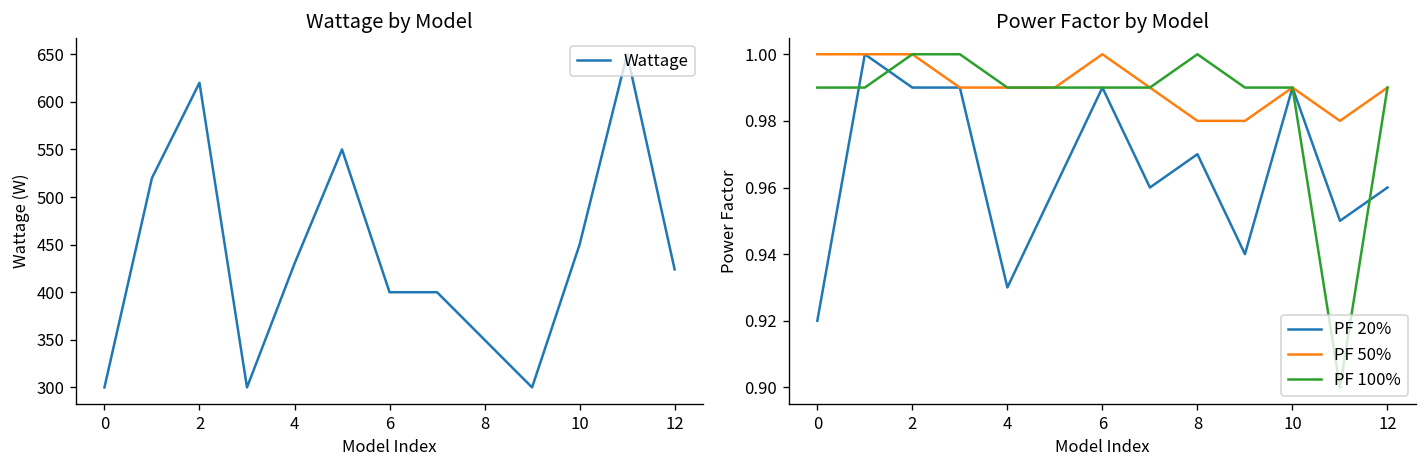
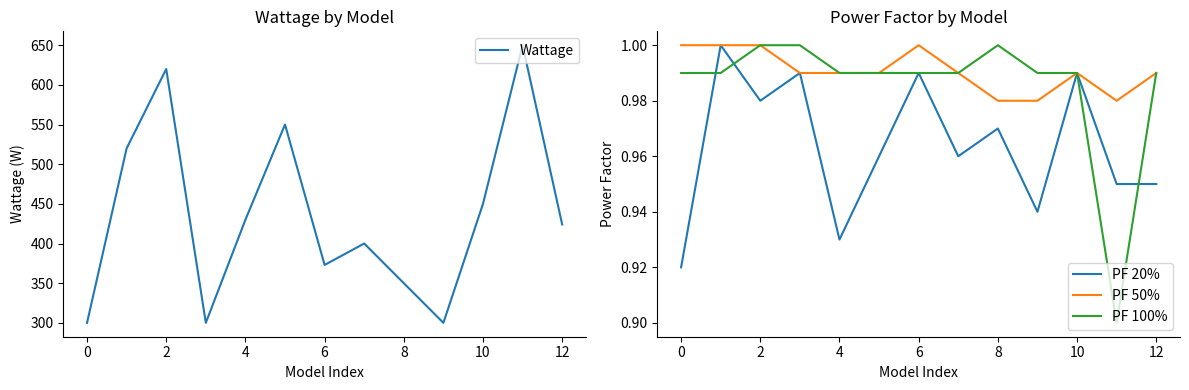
Wattage by Model, 6: 400 -> 370
Power Factor by Model, PF 20%, 2: 0.99 -> 0.98
Power Factor by Model, PF 20%, 12: 0.96 -> 0.95
